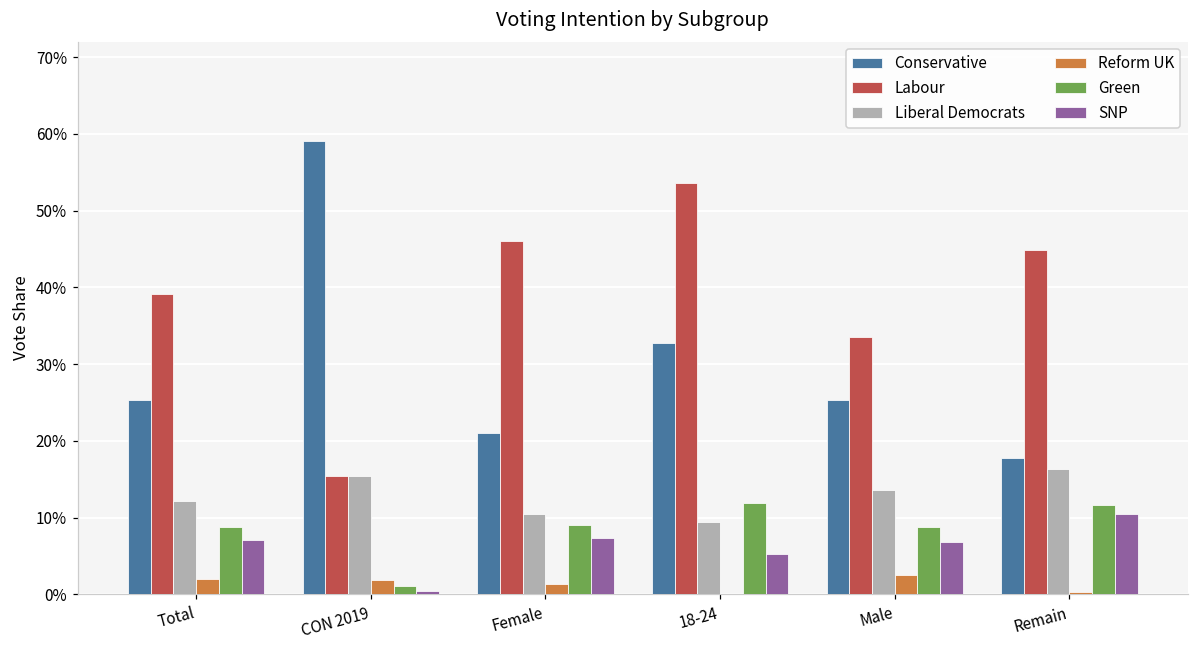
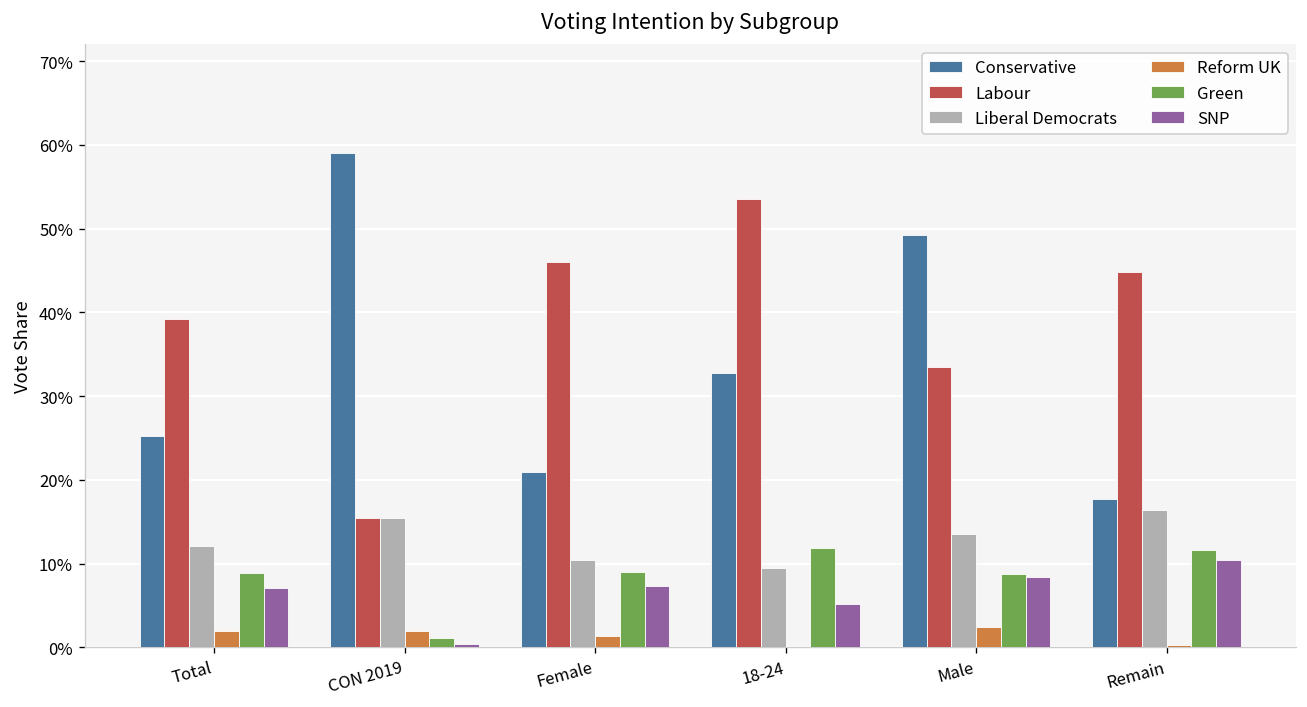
Conservative, Male: 25% -> 49%
SNP, Male: 7% -> 8%
